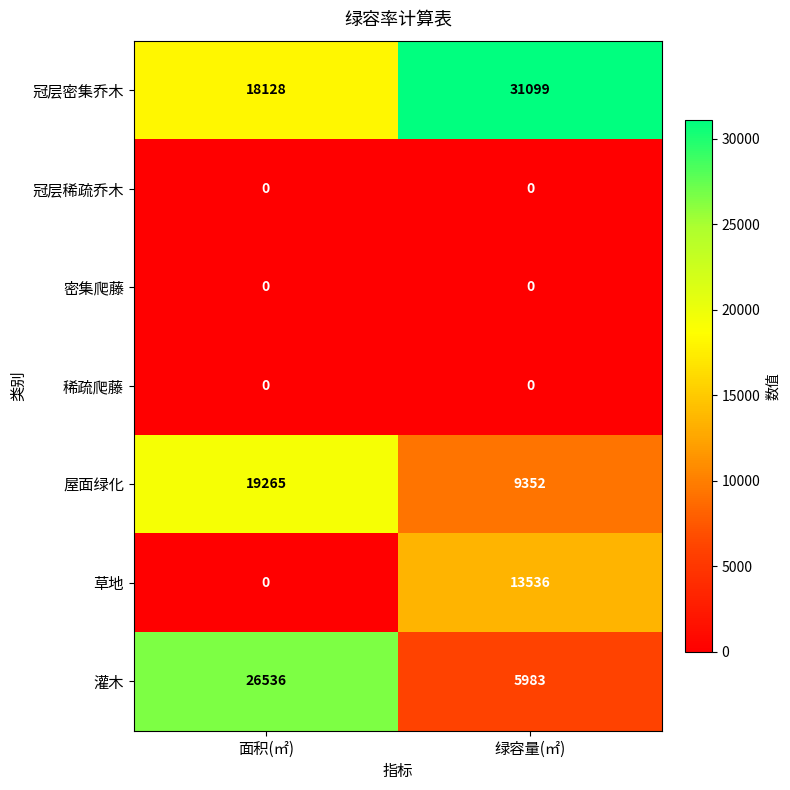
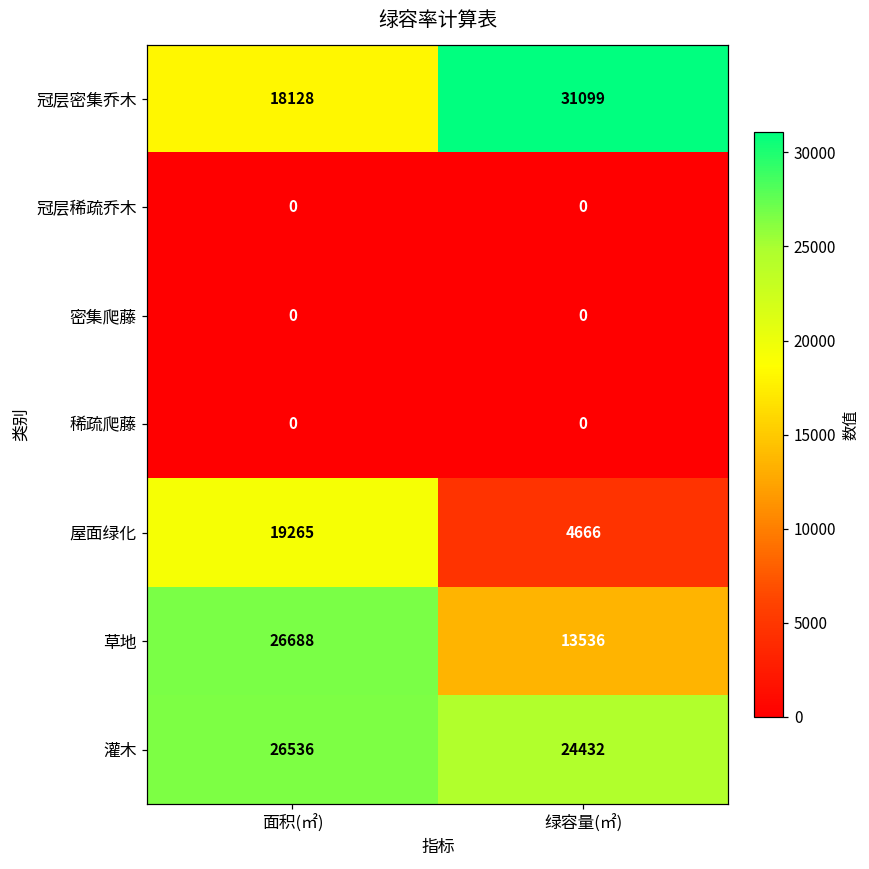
屋面绿化, 绿容量(㎡): 9352 -> 4666
草地, 面积(㎡): 0 -> 26688
灌木, 绿容量(㎡): 5983 -> 24432
